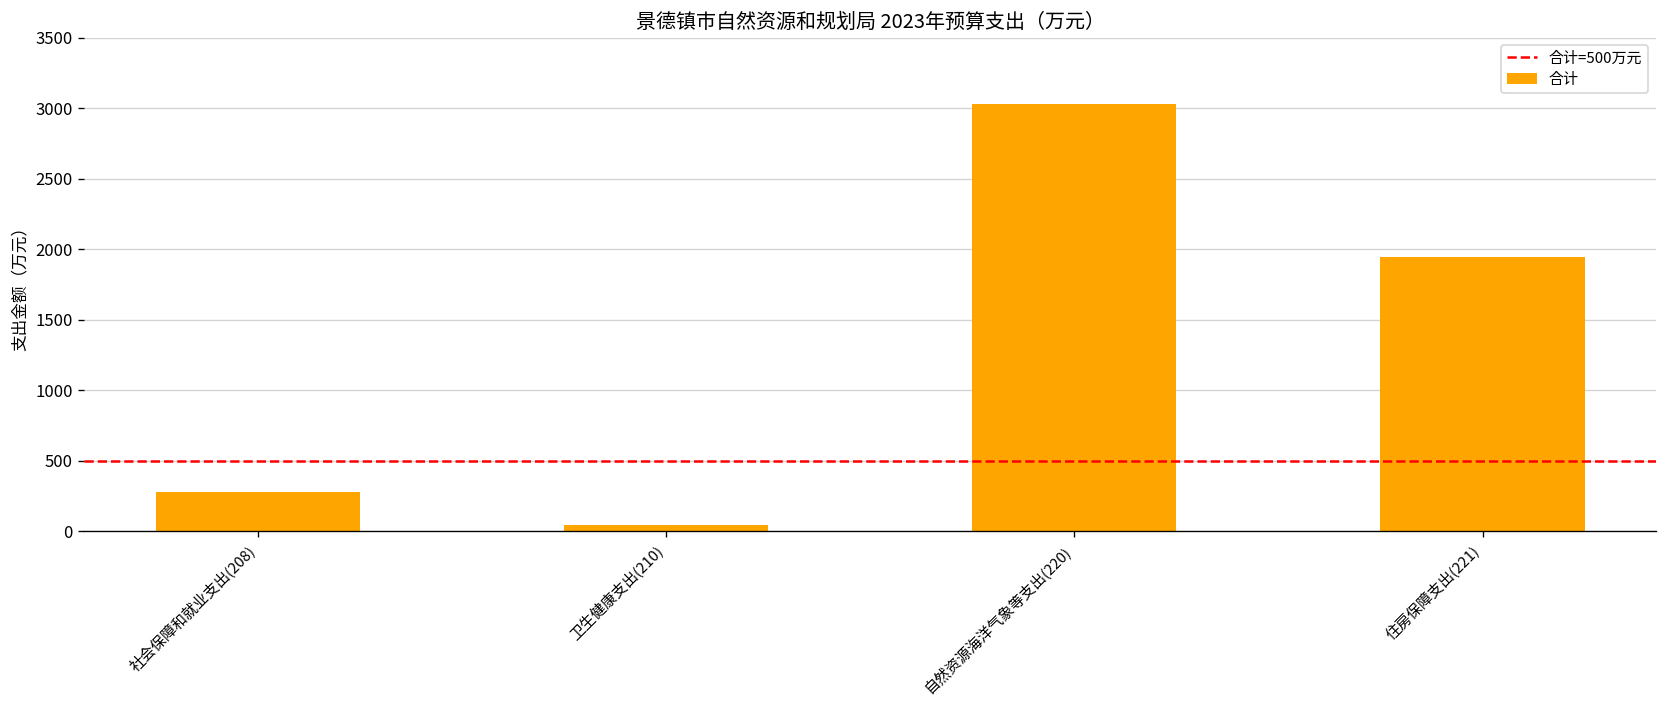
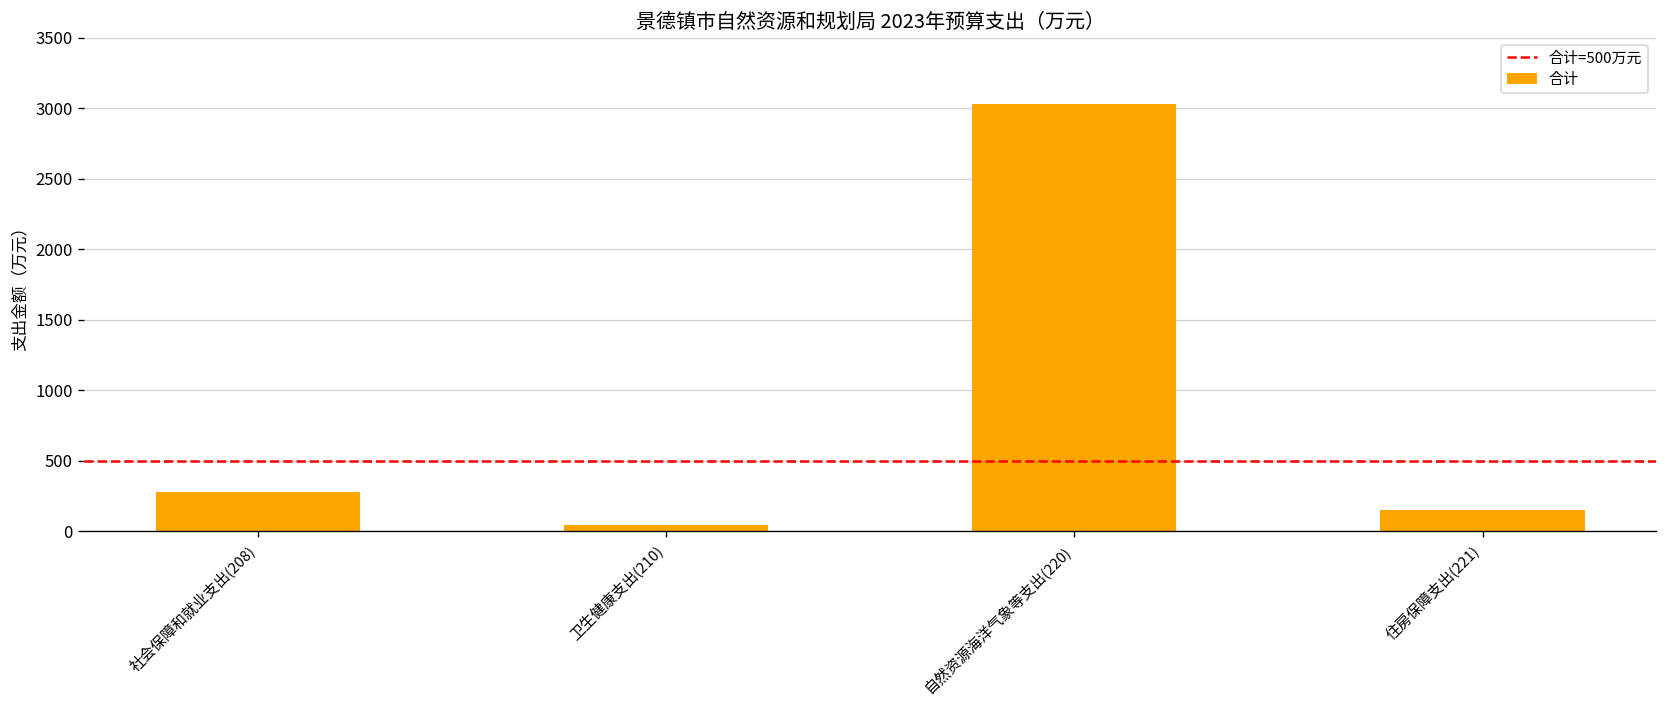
住房保障支出(221): 1940 -> 150
